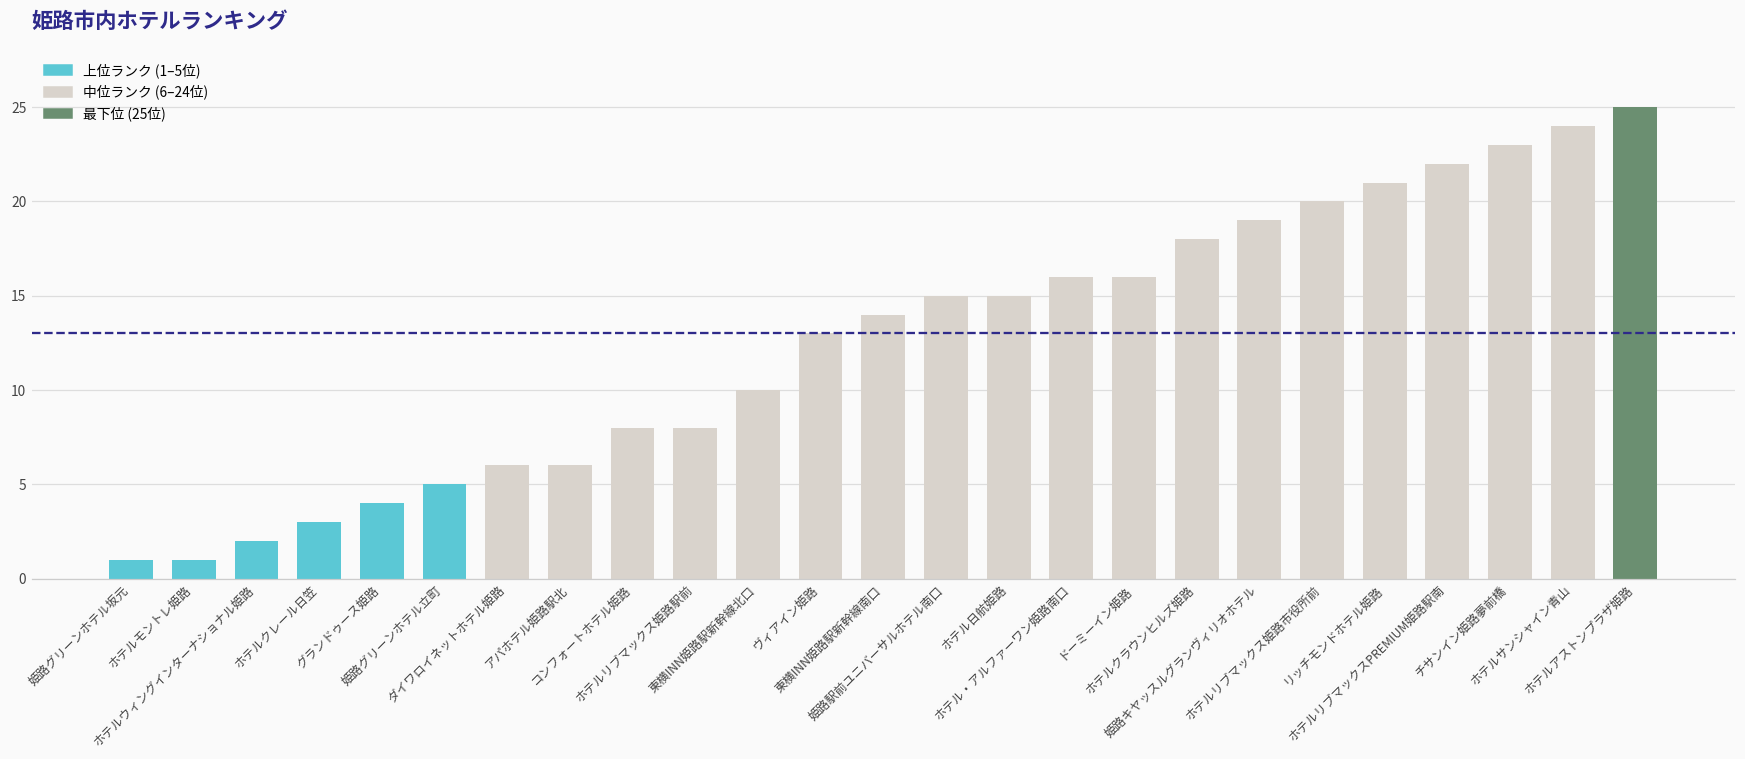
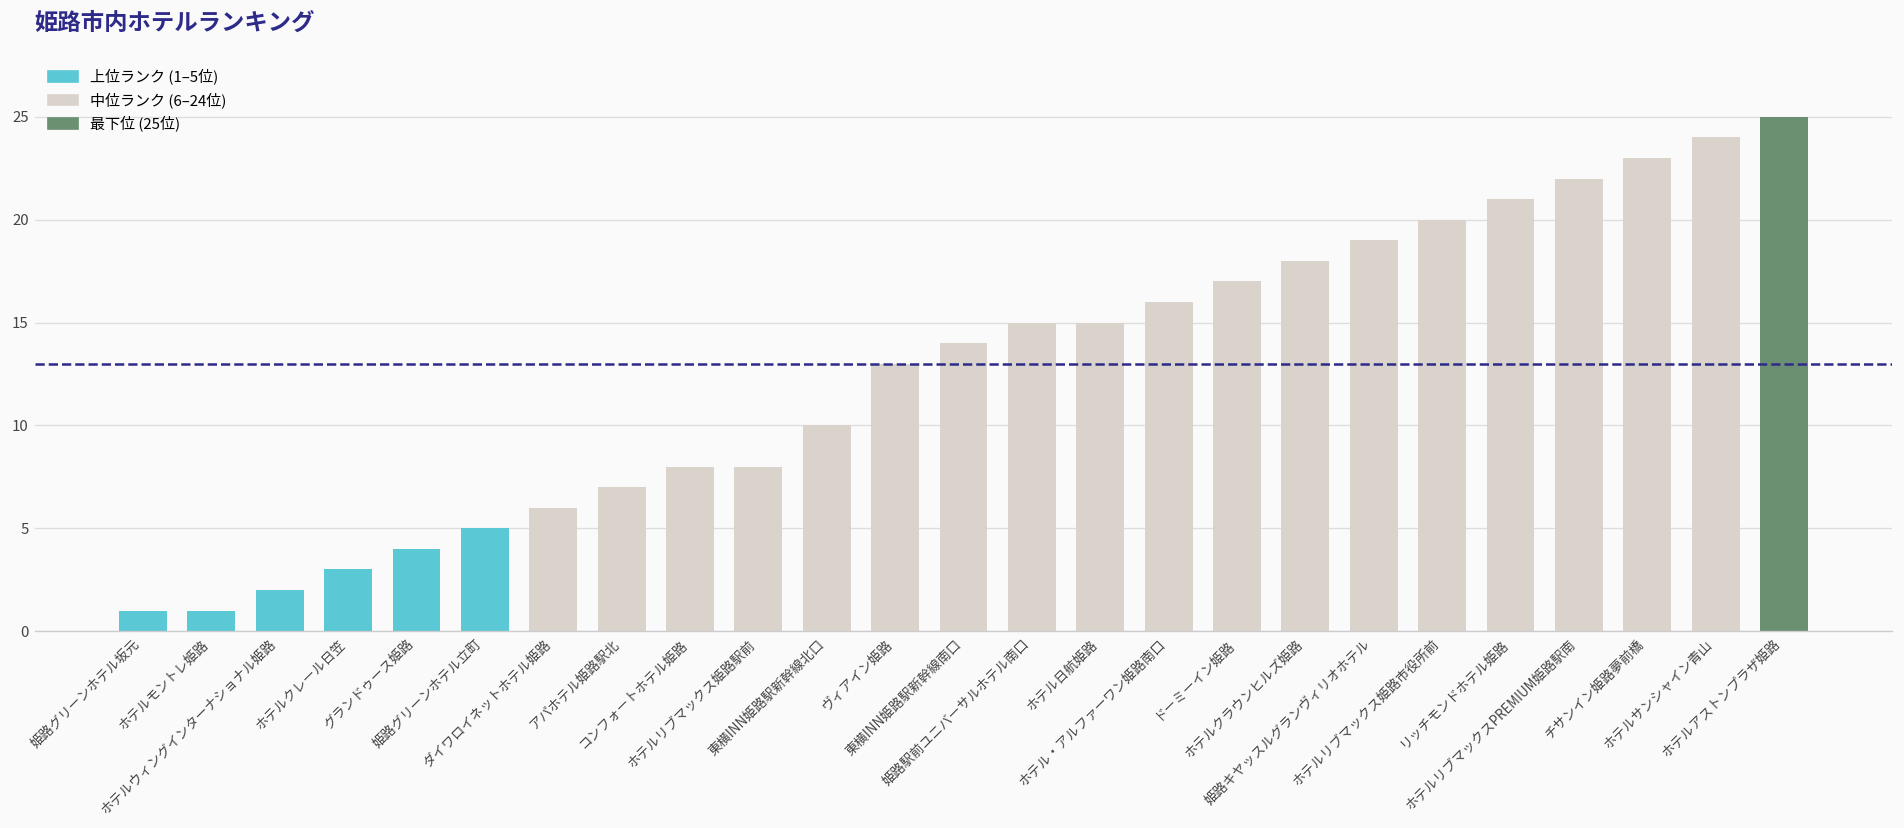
アパホテル姫路駅北: 6 -> 7
ドーミーイン姫路: 16 -> 17
